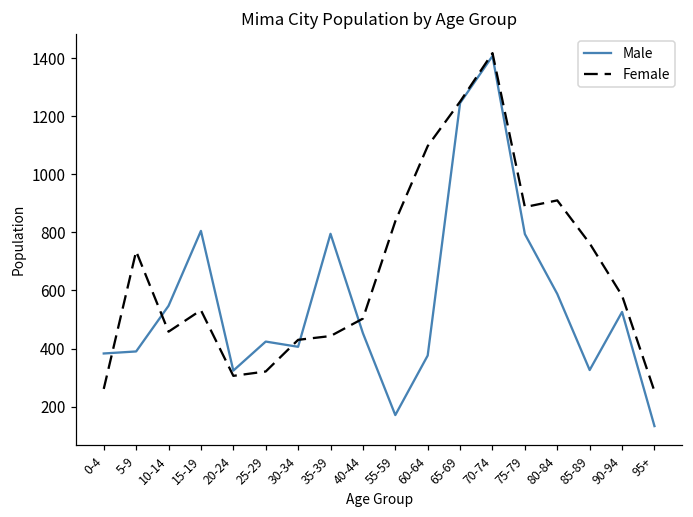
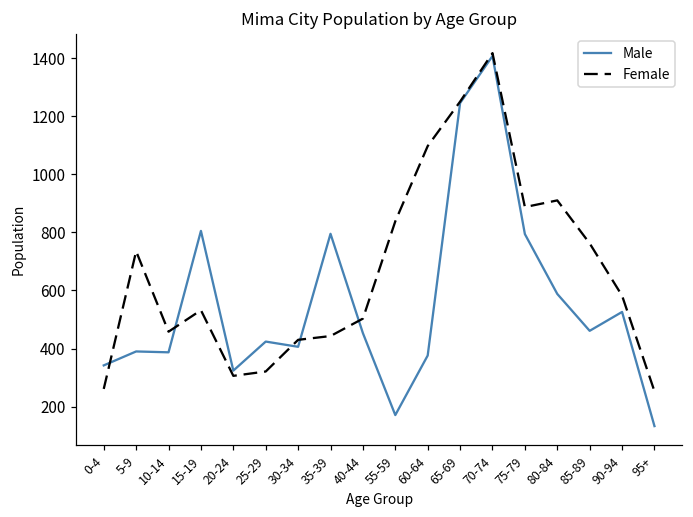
Male, 0-4: 380 -> 340
Male, 10-14: 550 -> 390
Male, 85-89: 330 -> 460
